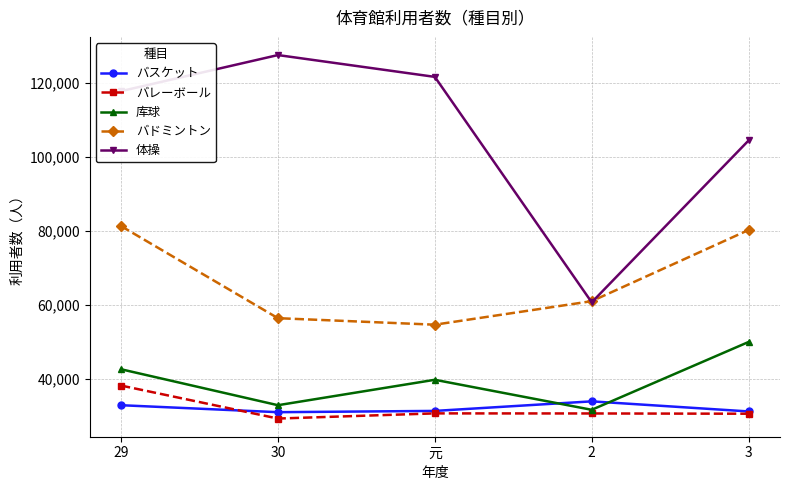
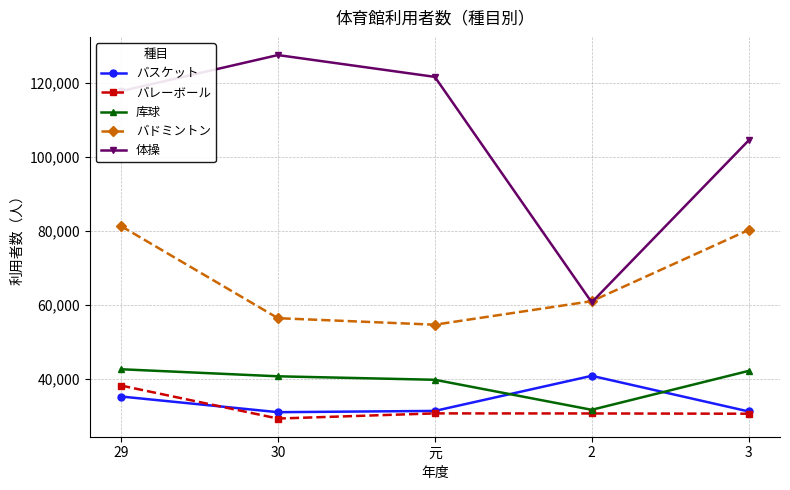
バスケット, 29: 33,000 -> 35,000
库球, 30: 33,000 -> 41,000
バスケット, 2: 34,000 -> 41,000
库球, 3: 50,000 -> 42,000
